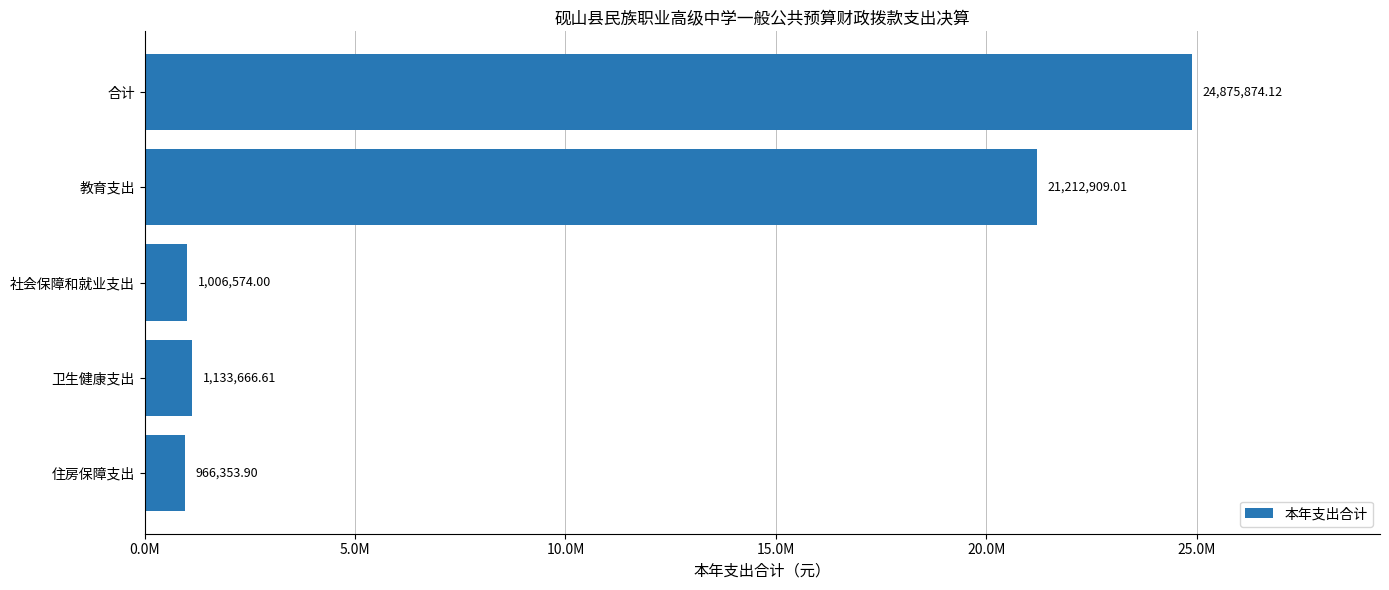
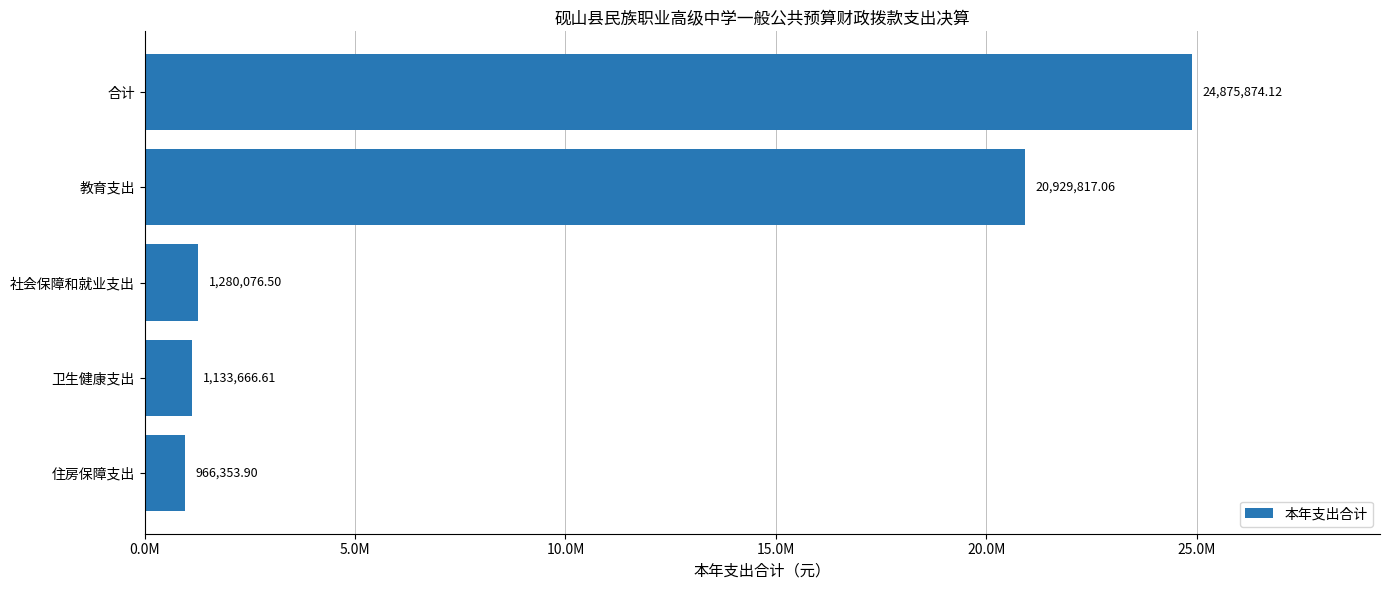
教育支出: 21,212,909.01 -> 20,929,817.06
社会保障和就业支出: 1,006,574.00 -> 1,280,076.50
